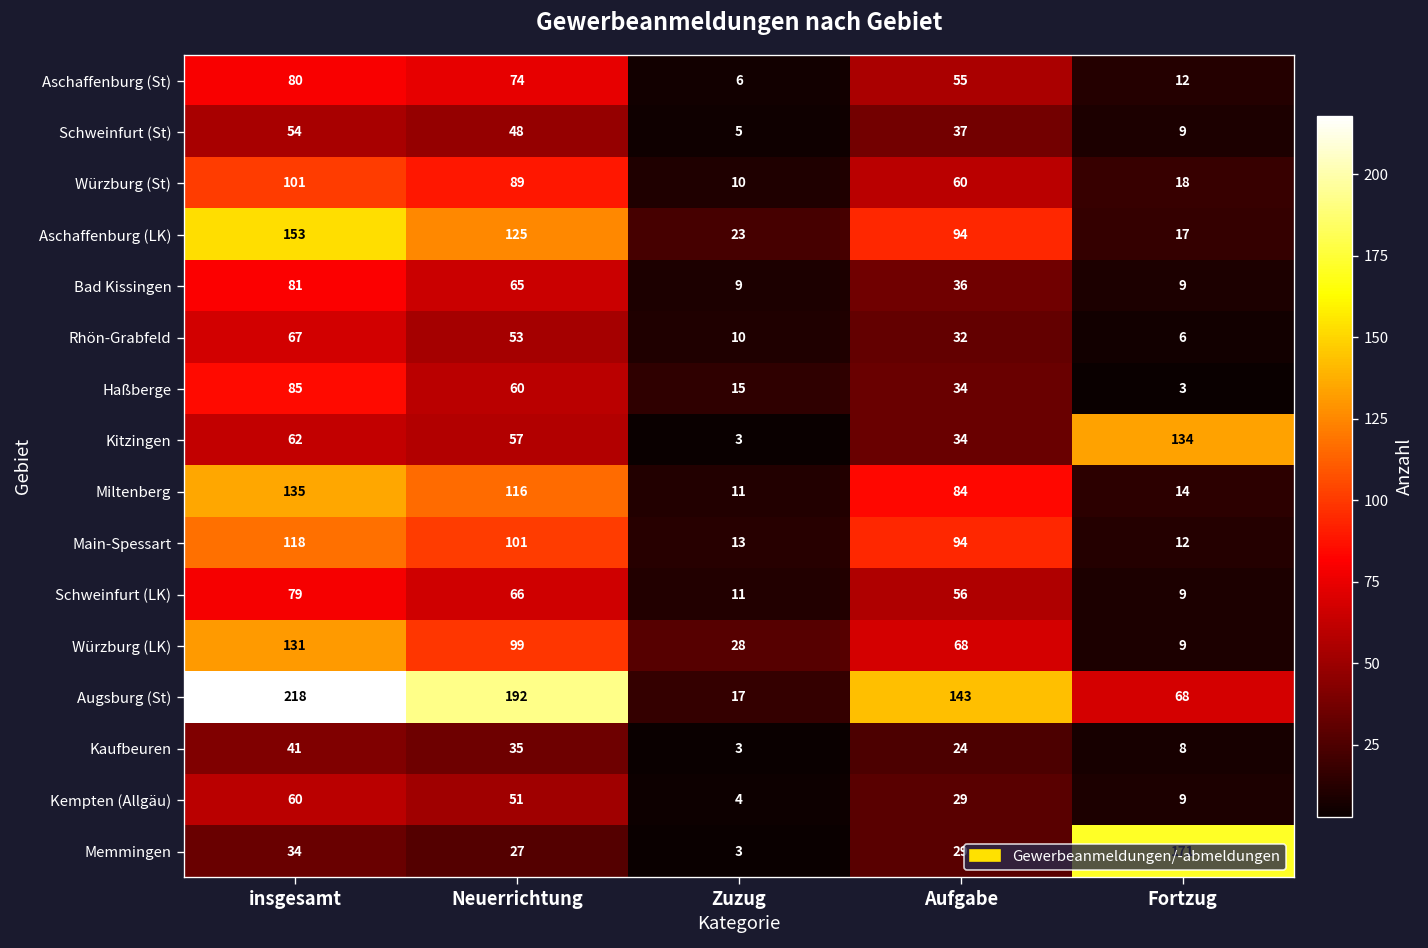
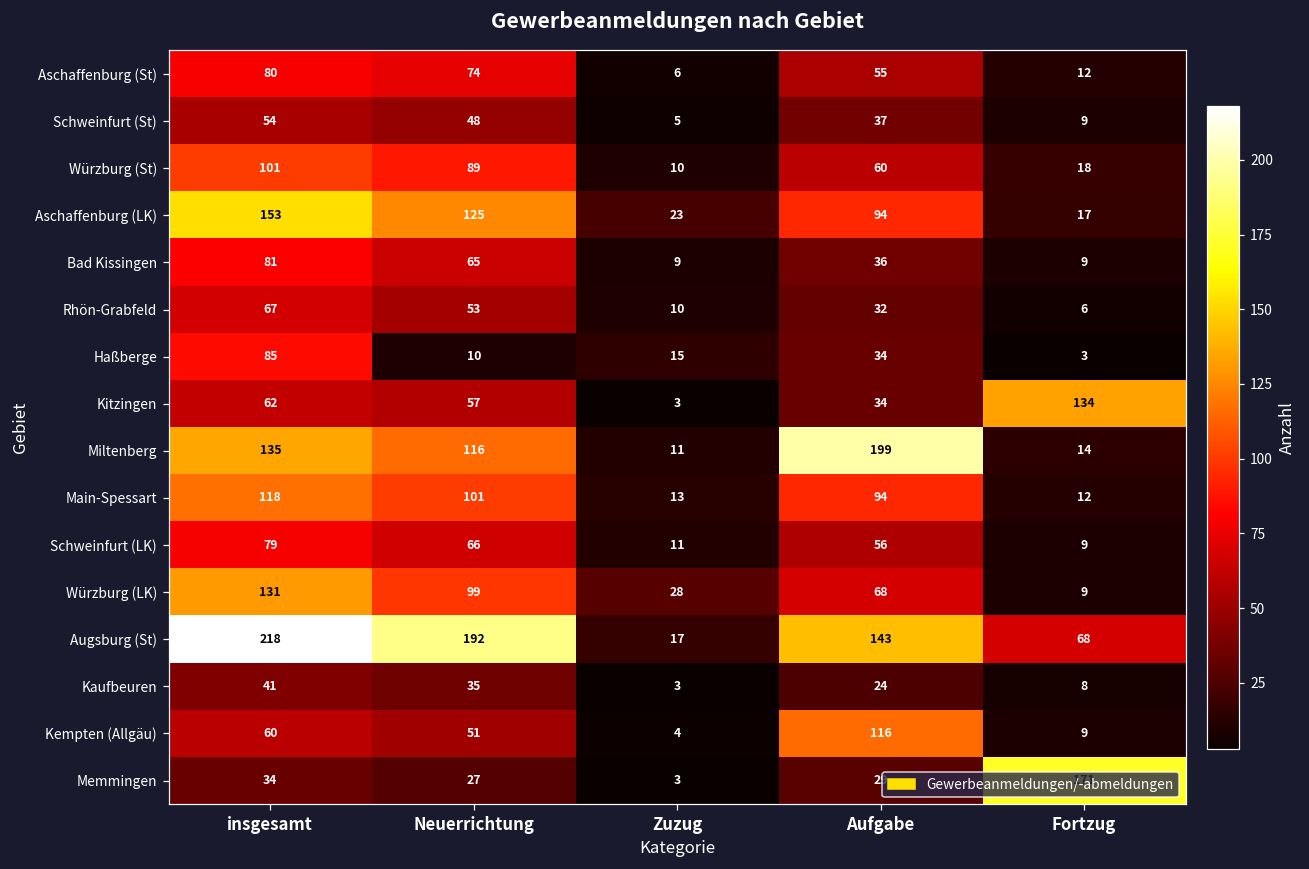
Haßberge, Neuerrichtung: 60 -> 10
Miltenberg, Aufgabe: 84 -> 199
Kempten (Allgäu), Aufgabe: 29 -> 116
